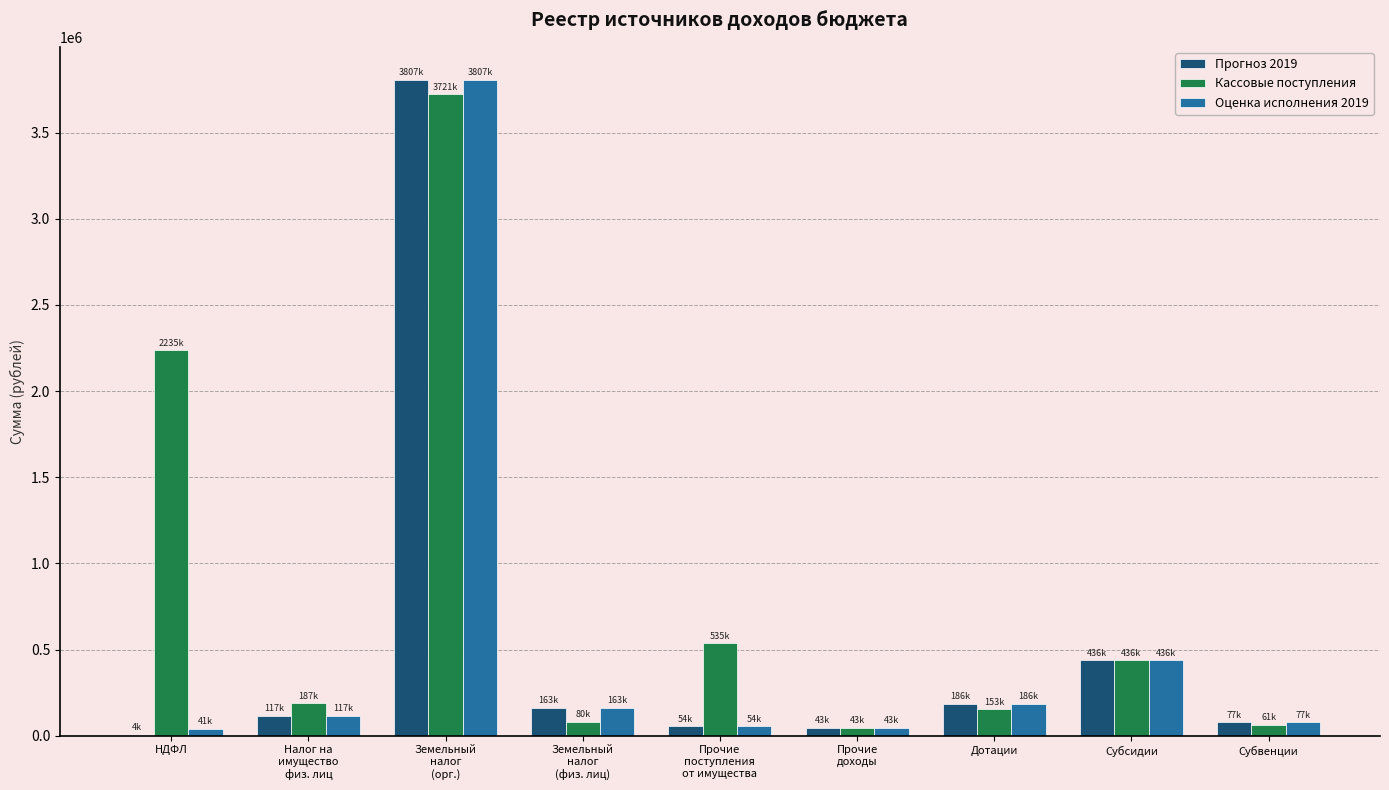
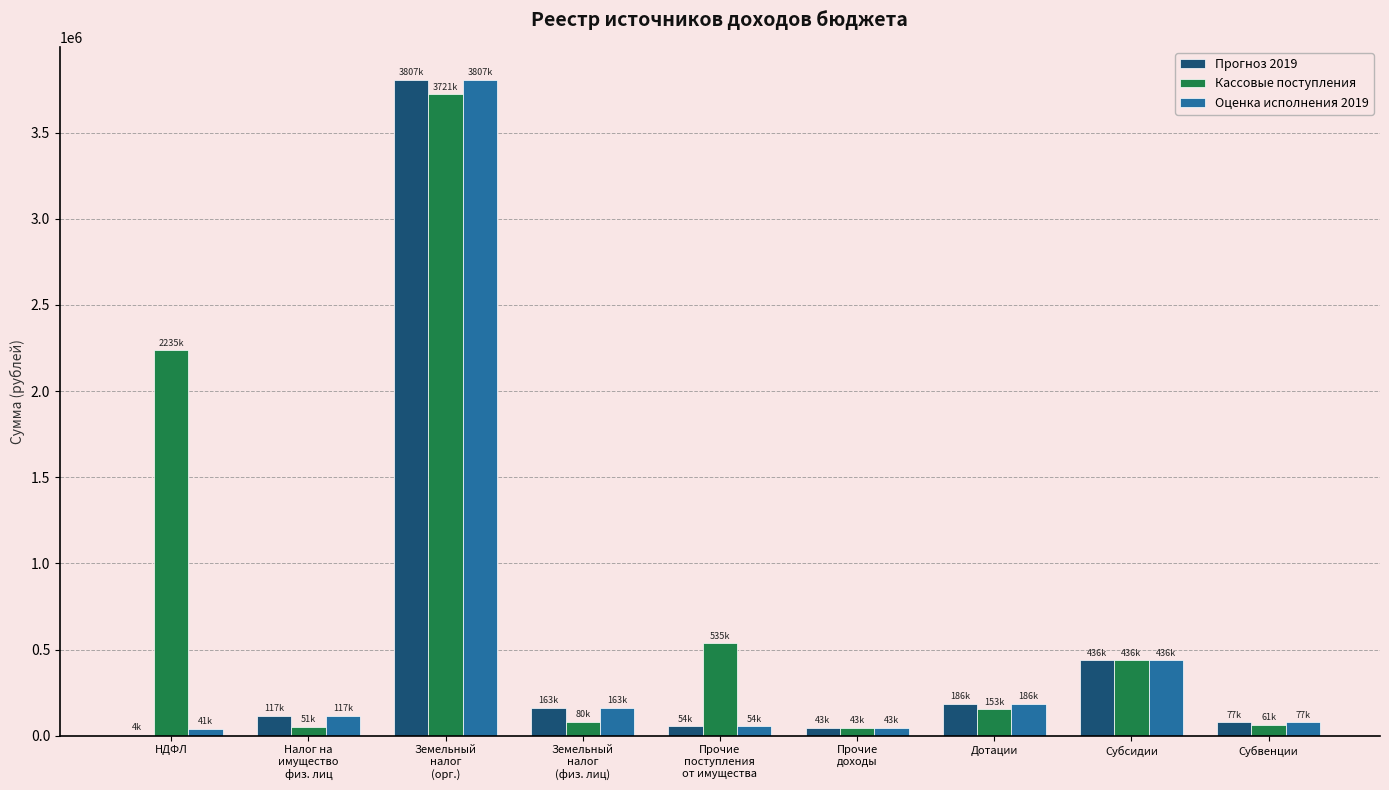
Кассовые поступления, Налог на имущество физ. лиц: 187k -> 51k
